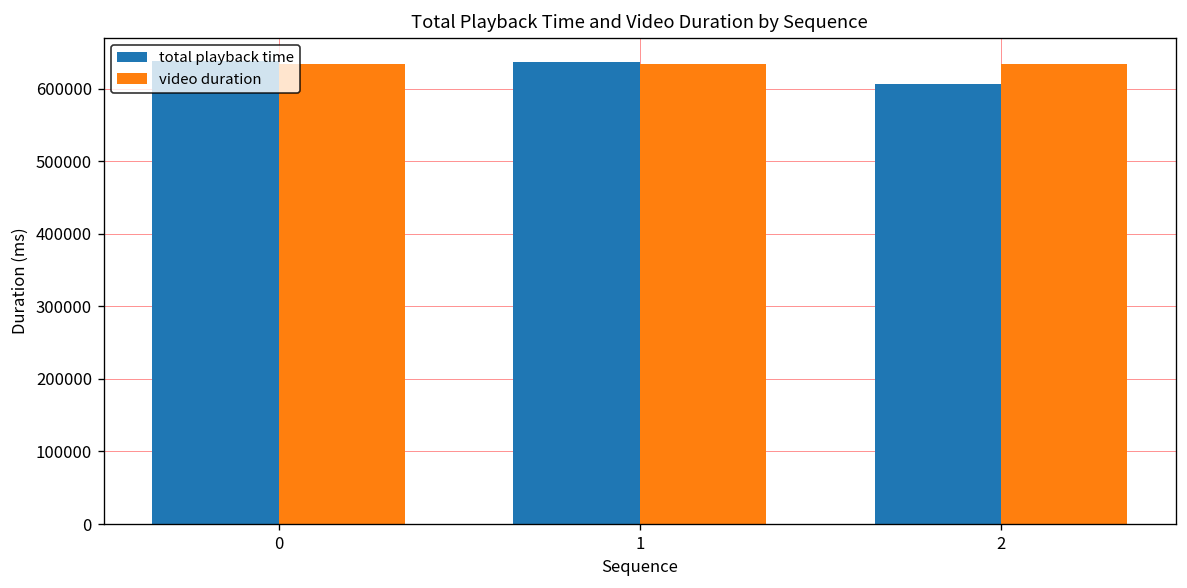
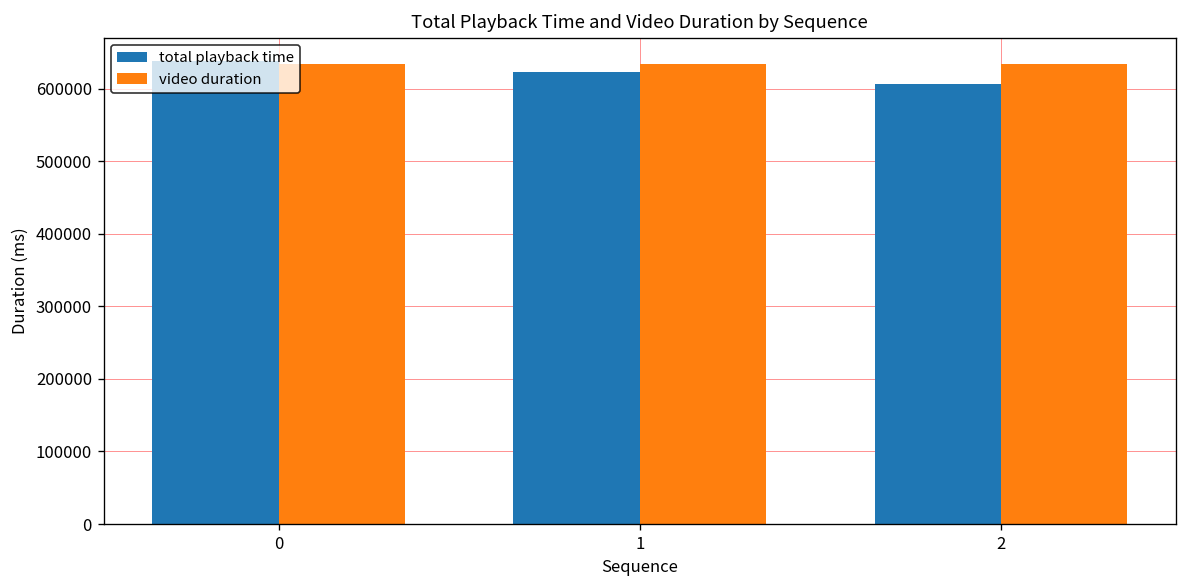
total playback time, 1: 640000 -> 620000
